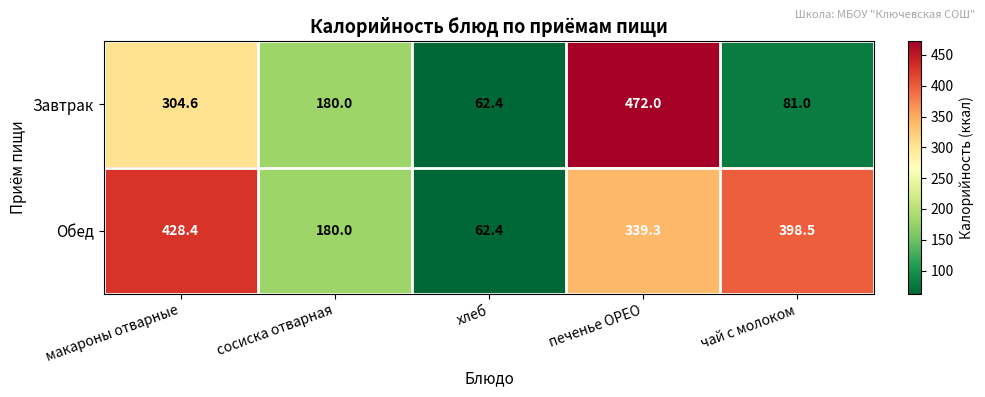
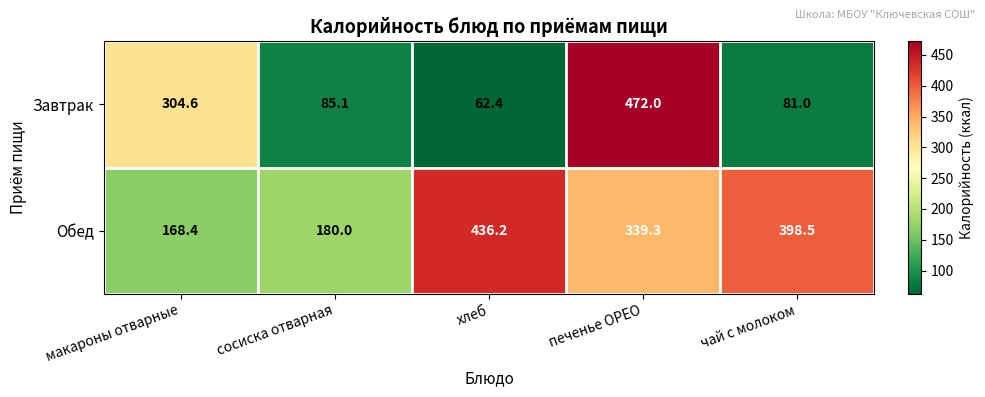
Завтрак, сосиска отварная: 180.0 -> 85.1
Обед, макароны отварные: 428.4 -> 168.4
Обед, хлеб: 62.4 -> 436.2
